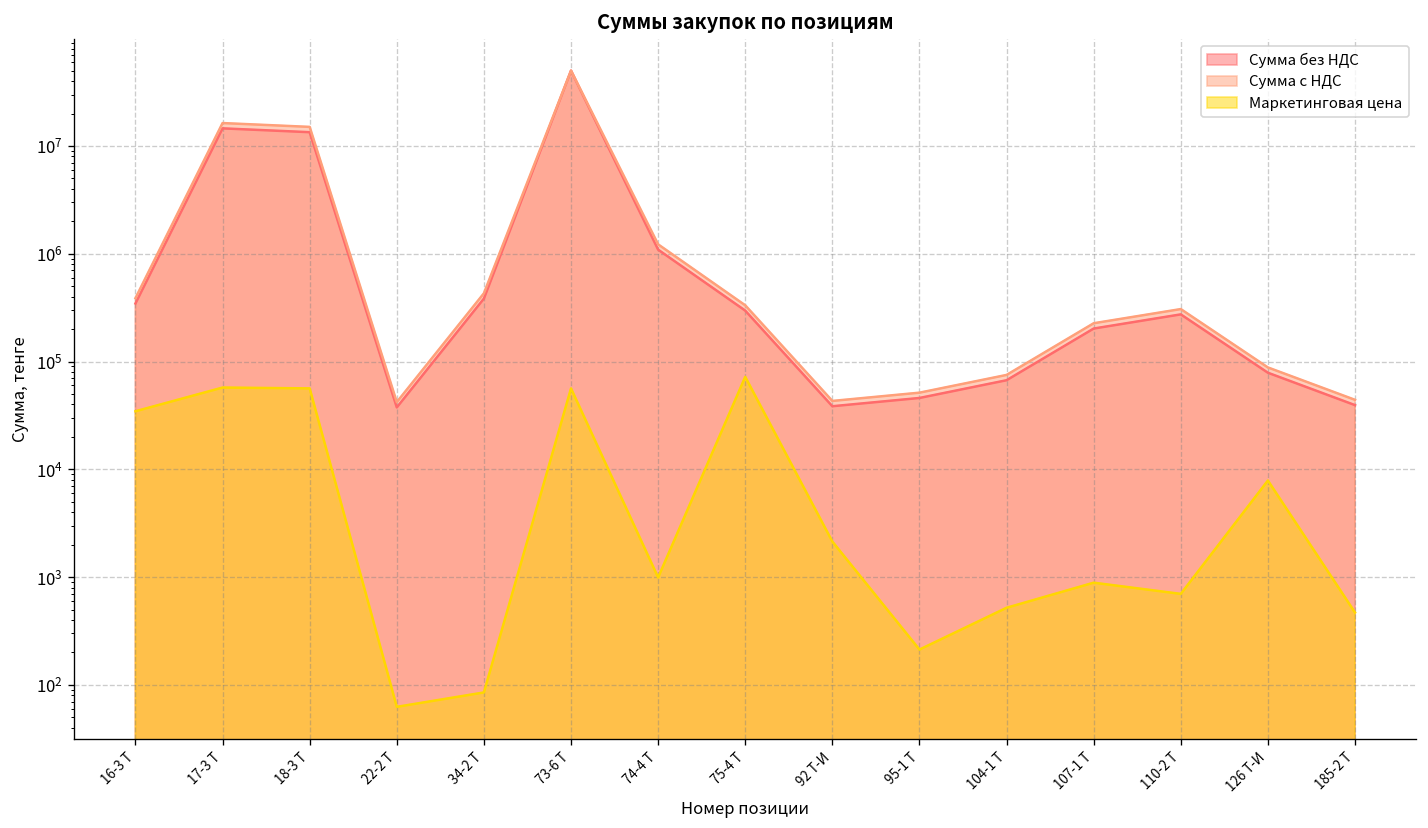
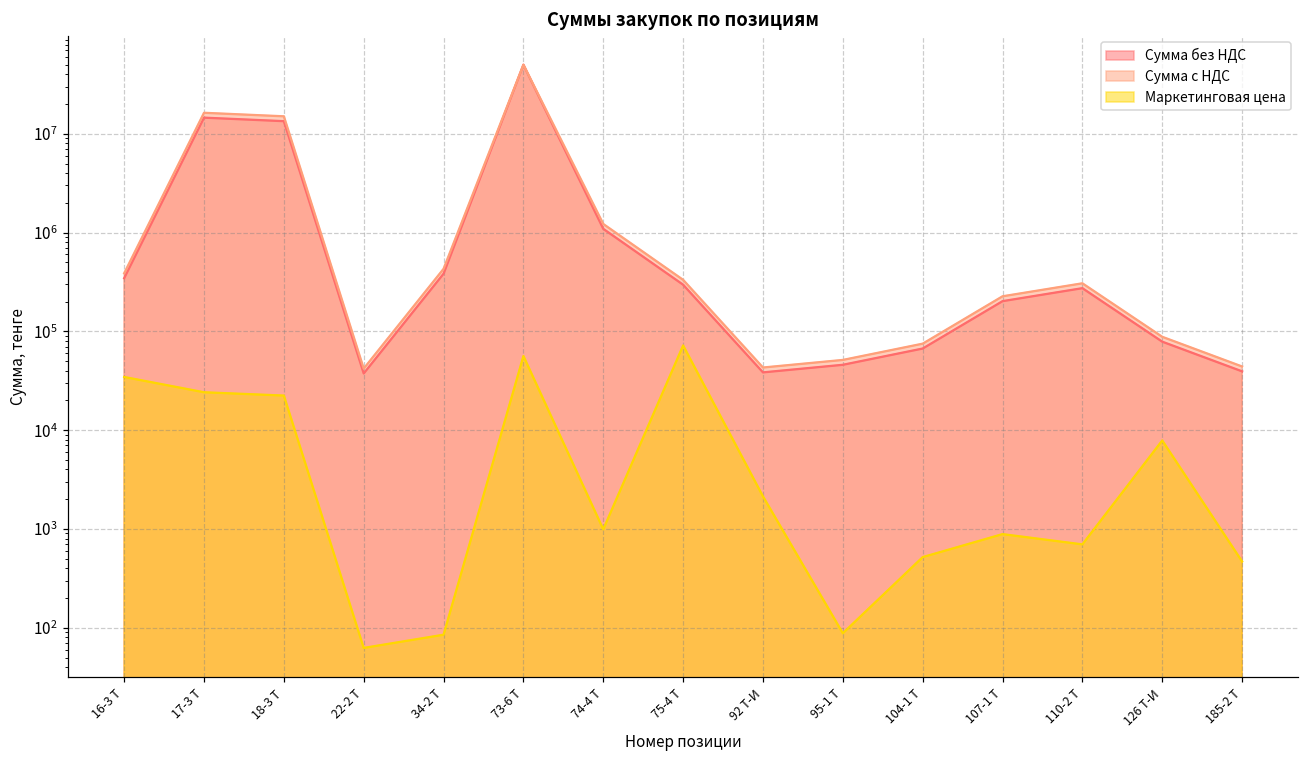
Маркетинговая цена, 17-3 Т: 60000 -> 24000
Маркетинговая цена, 18-3 Т: 60000 -> 22000
Маркетинговая цена, 95-1 Т: 210 -> 90
